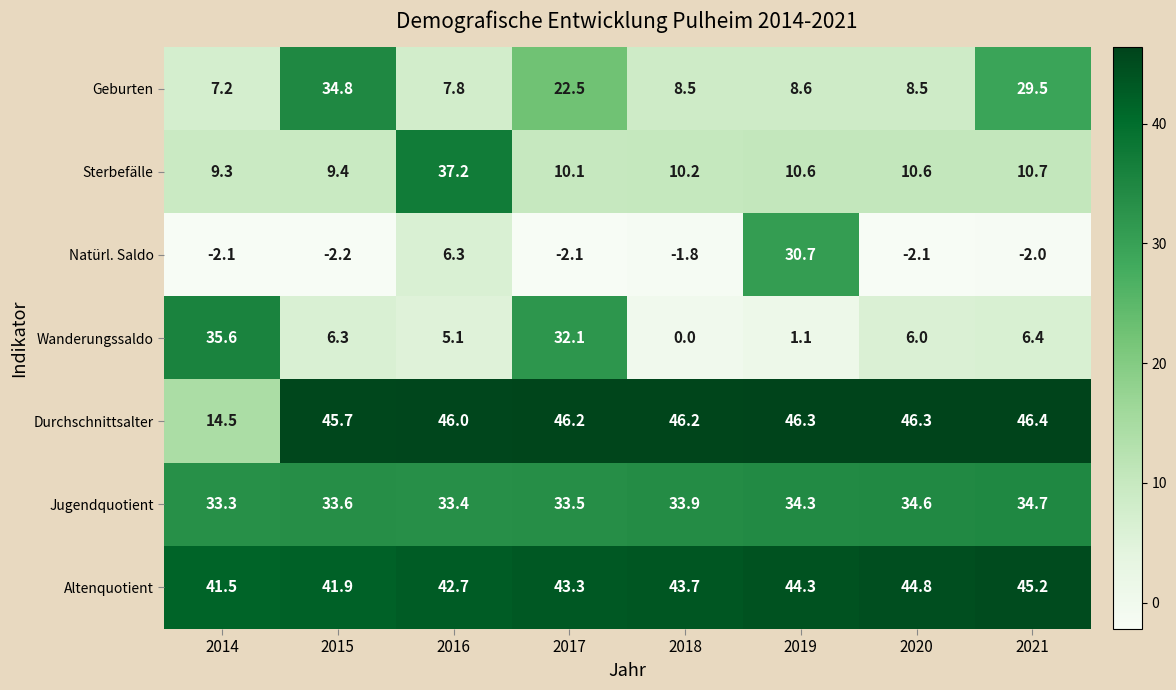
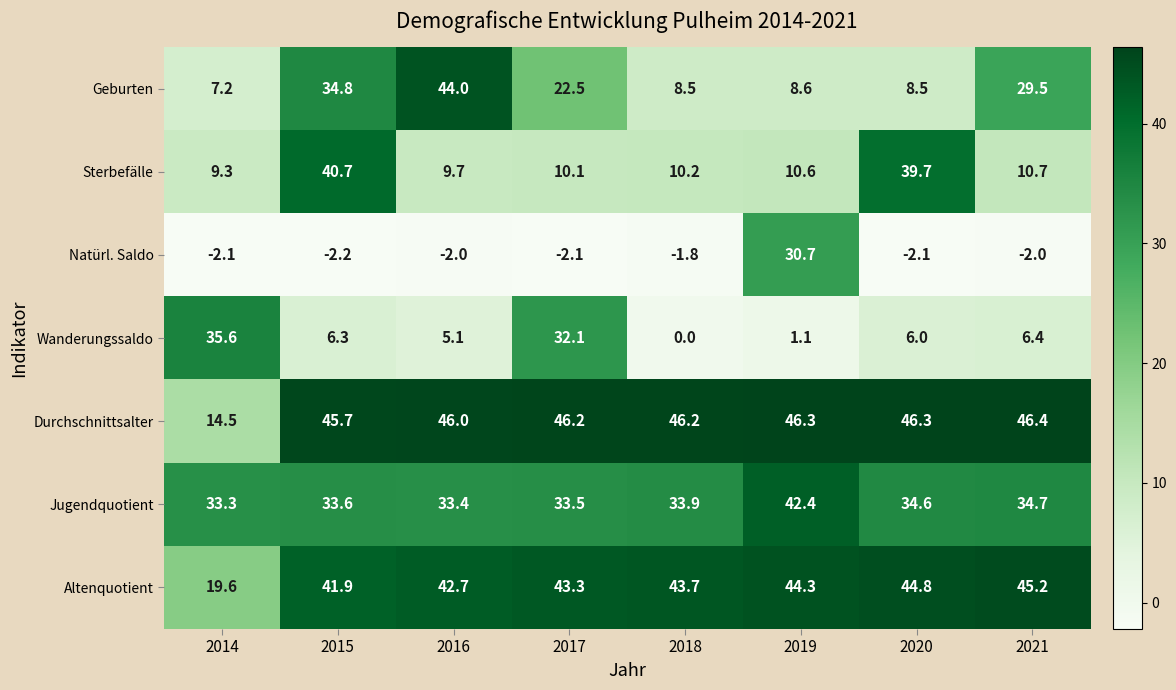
Geburten, 2016: 7.8 -> 44.0
Sterbefälle, 2015: 9.4 -> 40.7
Sterbefälle, 2016: 37.2 -> 9.7
Sterbefälle, 2020: 10.6 -> 39.7
Natürl. Saldo, 2016: 6.3 -> -2.0
Jugendquotient, 2019: 34.3 -> 42.4
Altenquotient, 2014: 41.5 -> 19.6
